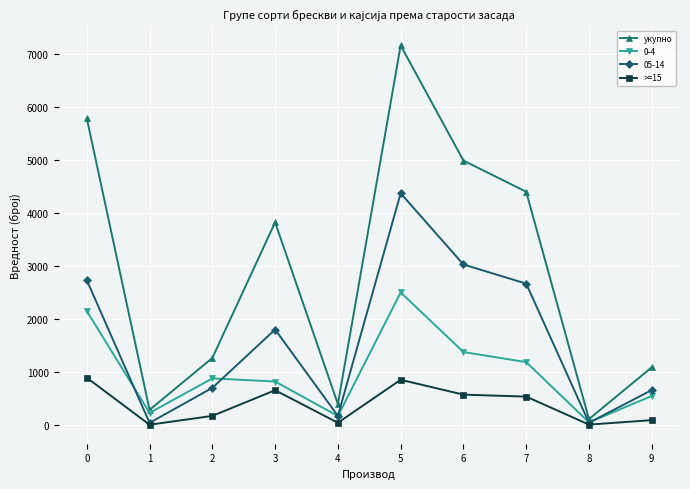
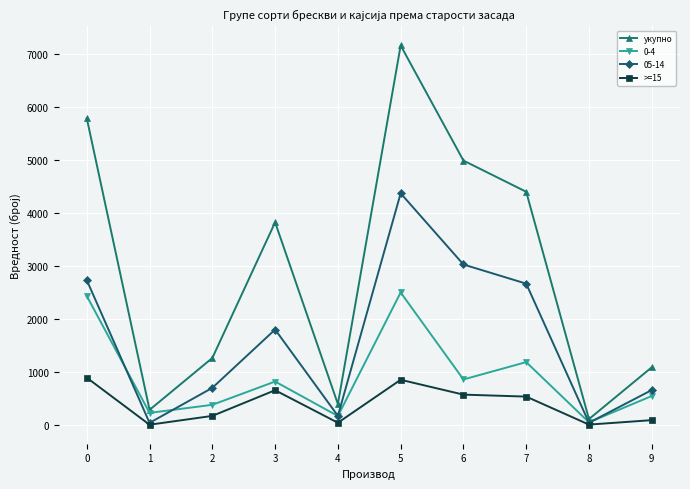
0-4, 0: 2200 -> 2400
0-4, 2: 900 -> 400
0-4, 6: 1400 -> 900
